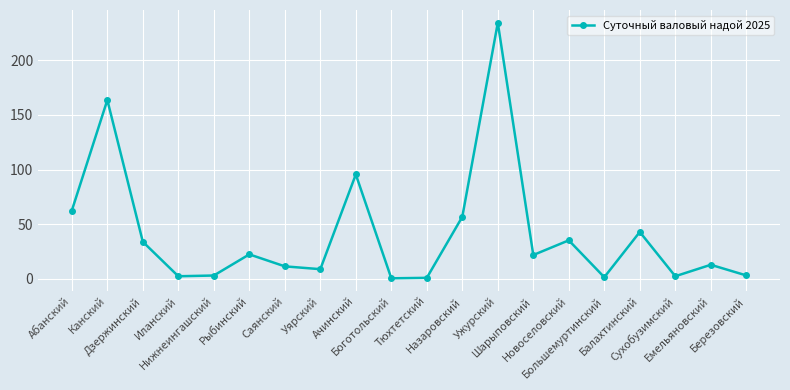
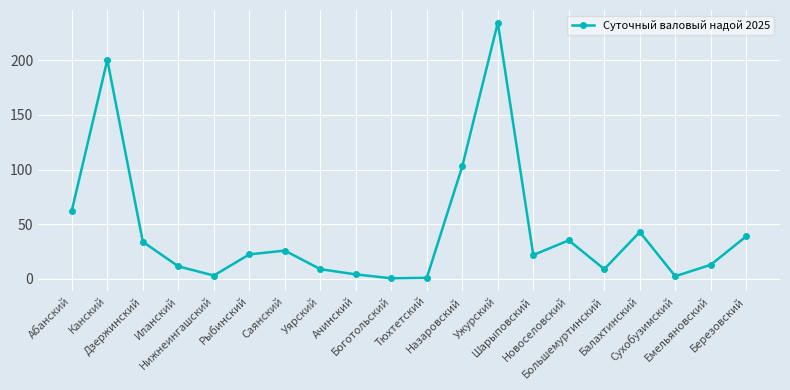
Канский: 164 -> 200
Иланский: 2 -> 12
Саянский: 12 -> 26
Ачинский: 96 -> 4
Назаровский: 57 -> 103
Большемуртинский: 2 -> 9
Березовский: 3 -> 39
